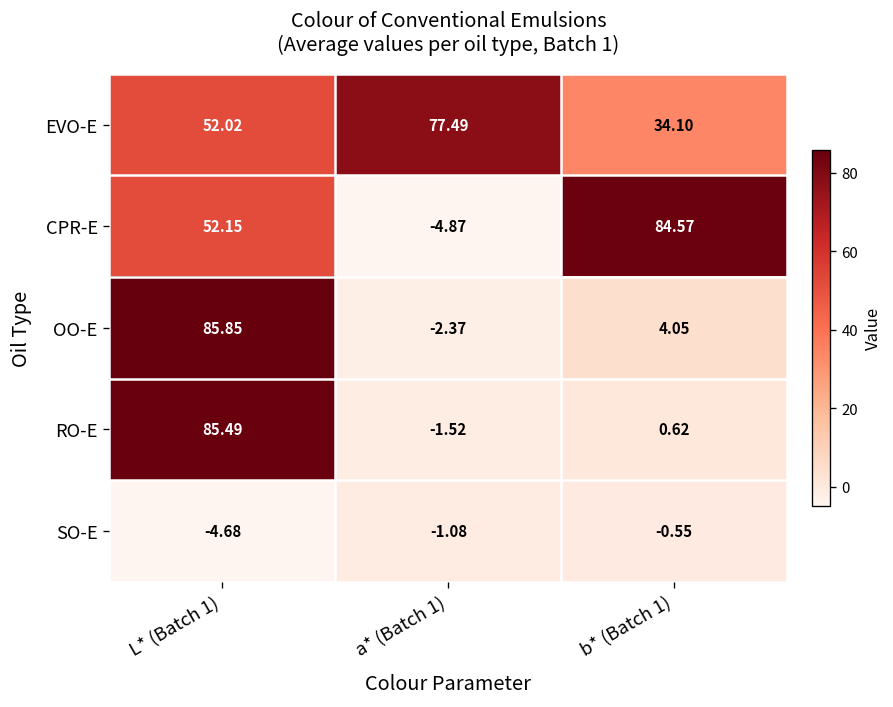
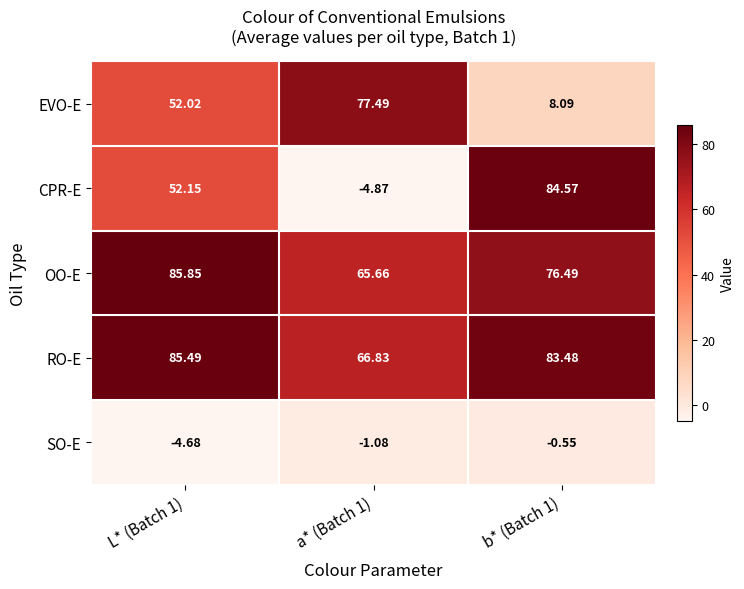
EVO-E, b* (Batch 1): 34.10 -> 8.09
OO-E, a* (Batch 1): -2.37 -> 65.66
OO-E, b* (Batch 1): 4.05 -> 76.49
RO-E, a* (Batch 1): -1.52 -> 66.83
RO-E, b* (Batch 1): 0.62 -> 83.48
